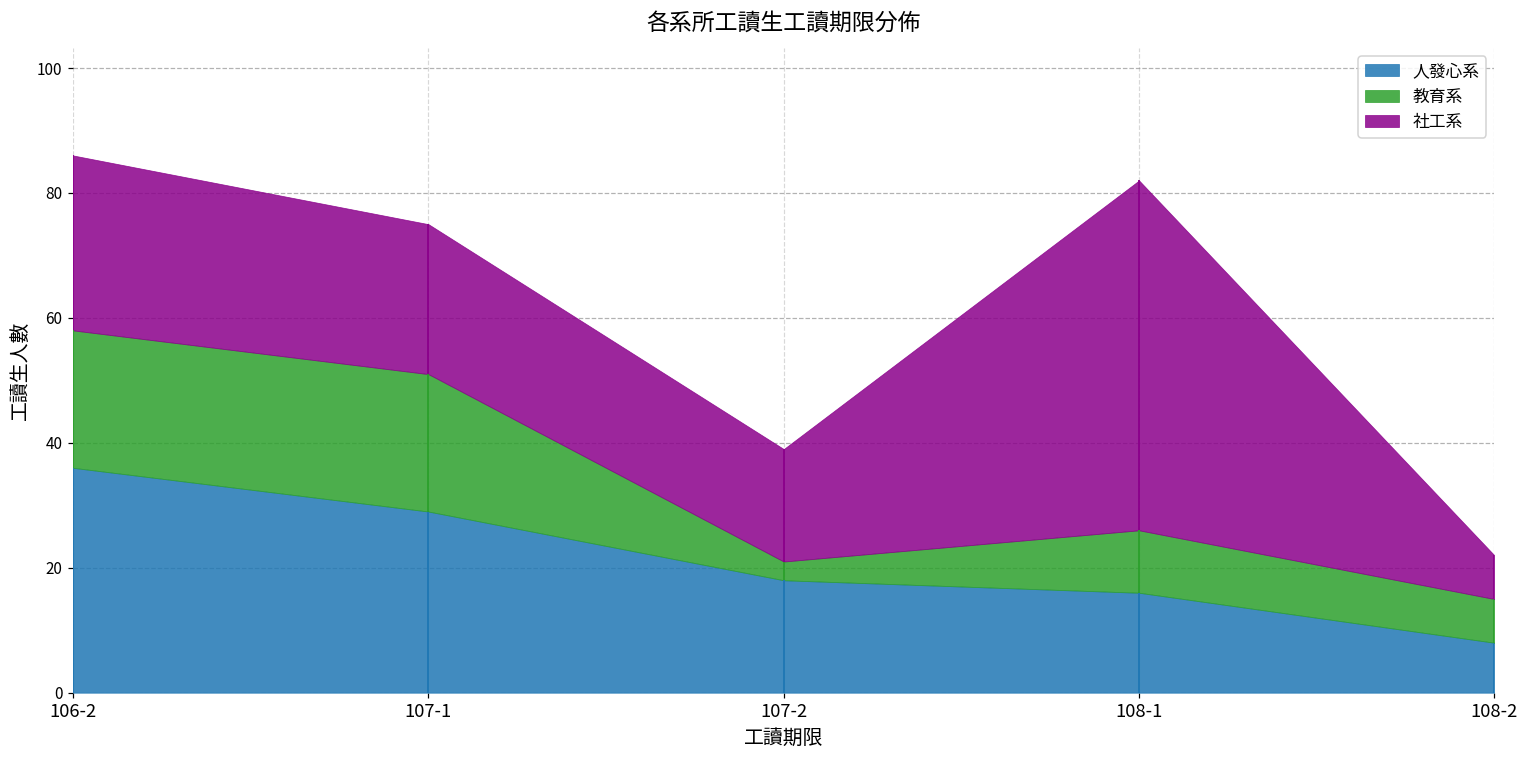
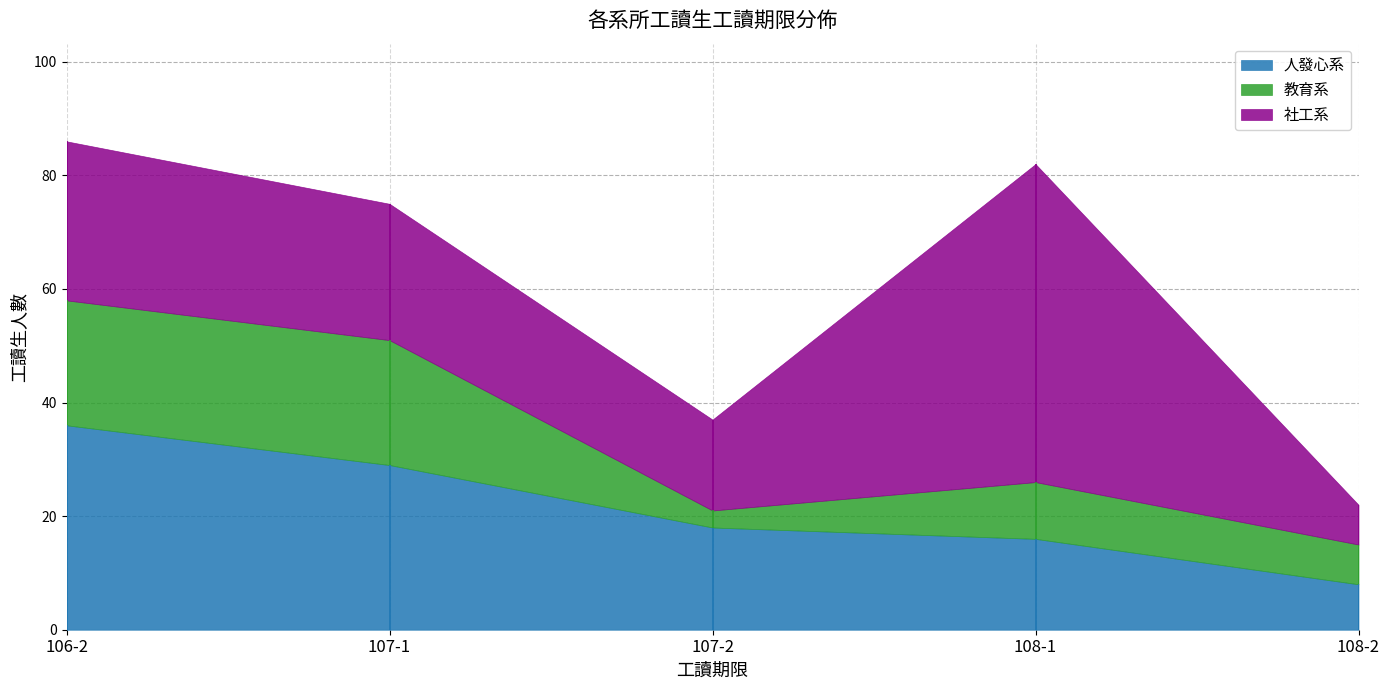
社工系, 107-2: 18 -> 16
